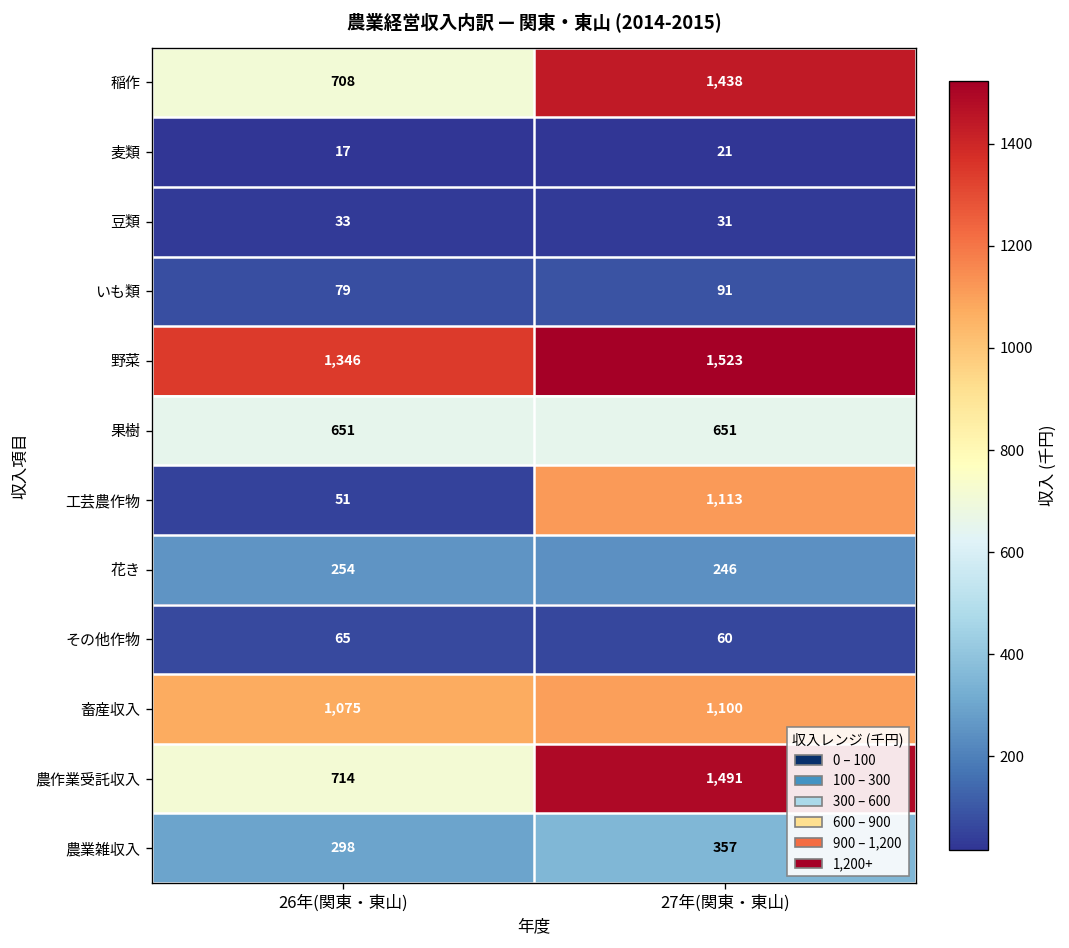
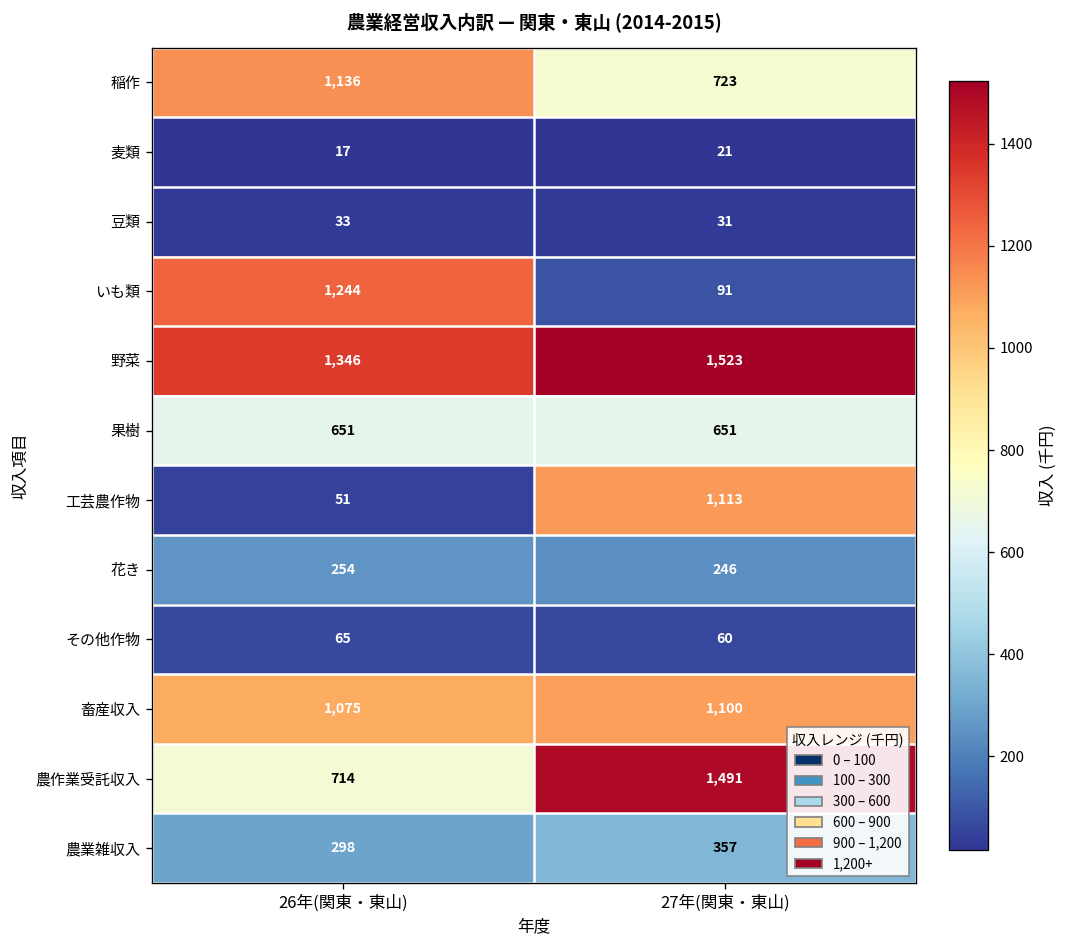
稲作, 26年(関東・東山): 708 -> 1,136
稲作, 27年(関東・東山): 1,438 -> 723
いも類, 26年(関東・東山): 79 -> 1,244
